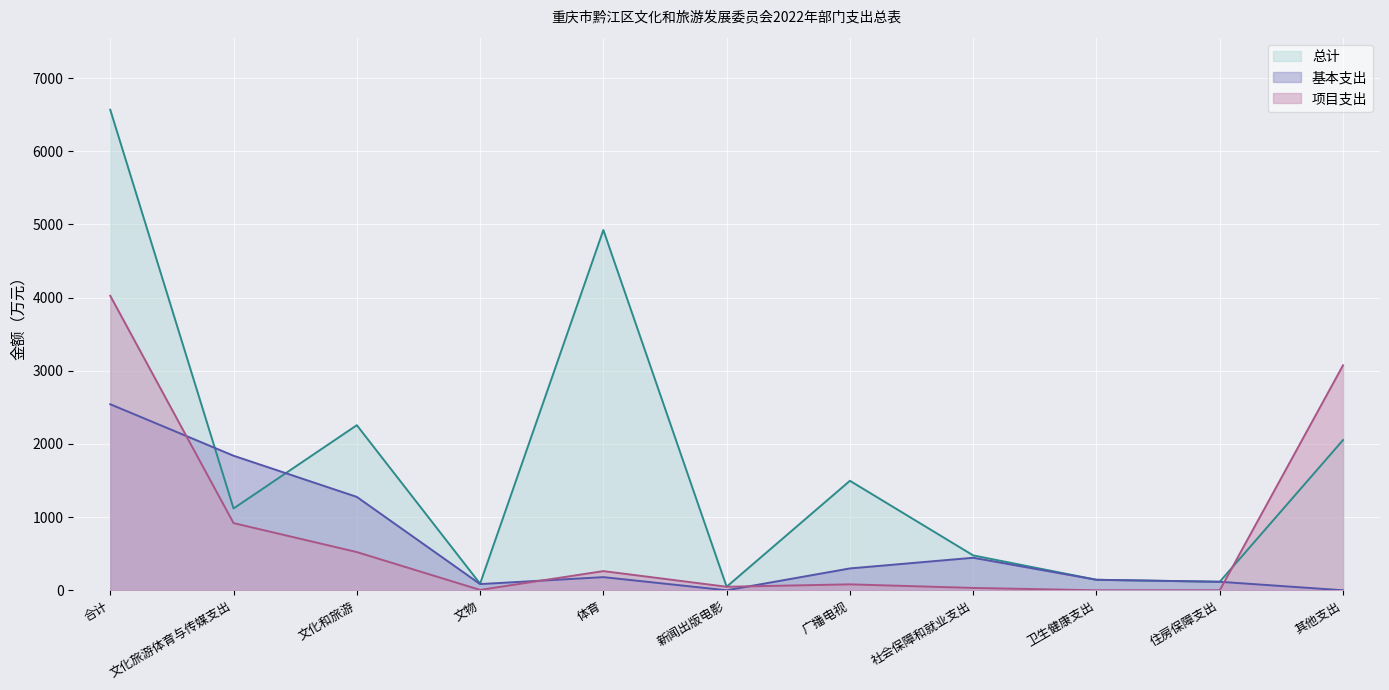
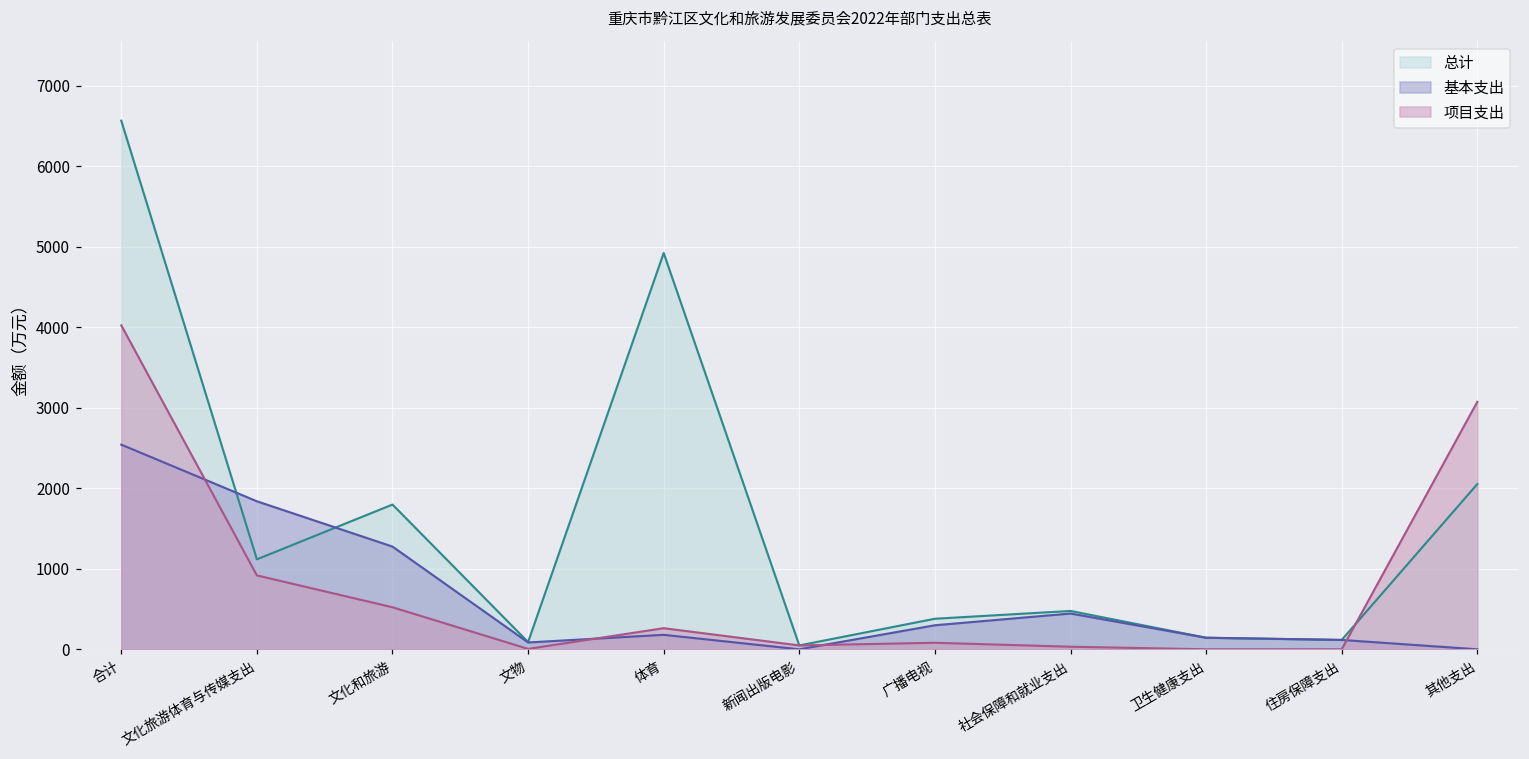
总计, 文化和旅游: 2300 -> 1800
总计, 广播电视: 1500 -> 400
